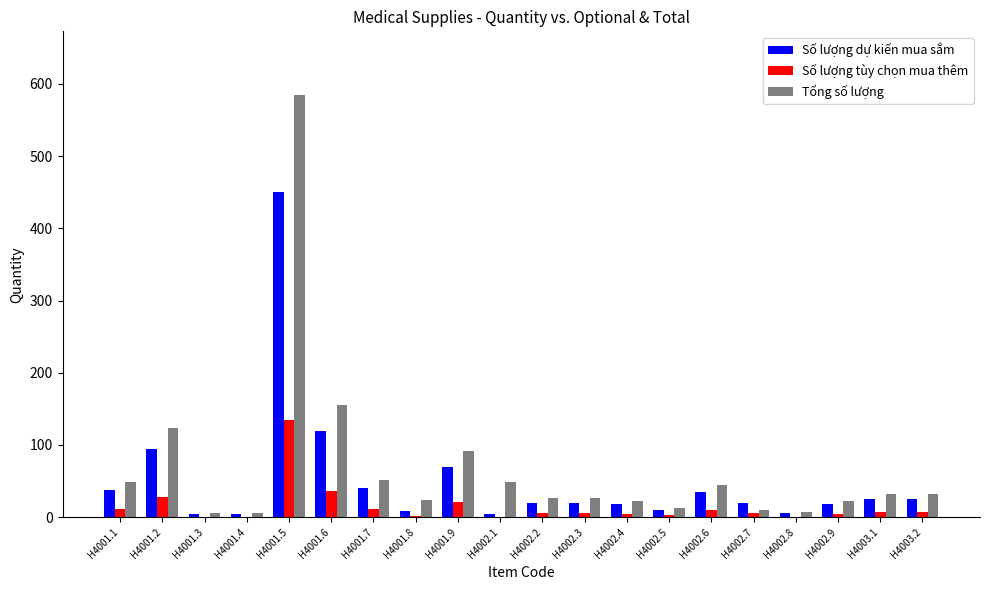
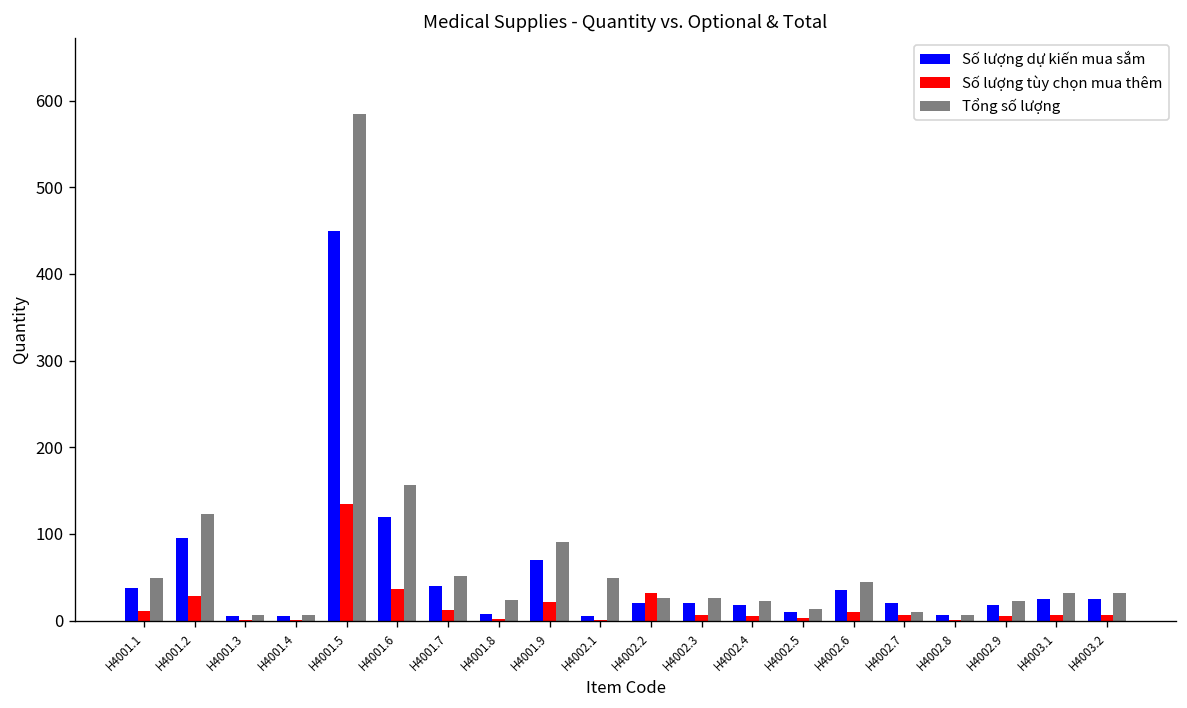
Số lượng tùy chọn mua thêm, H4002.2: 10 -> 30
